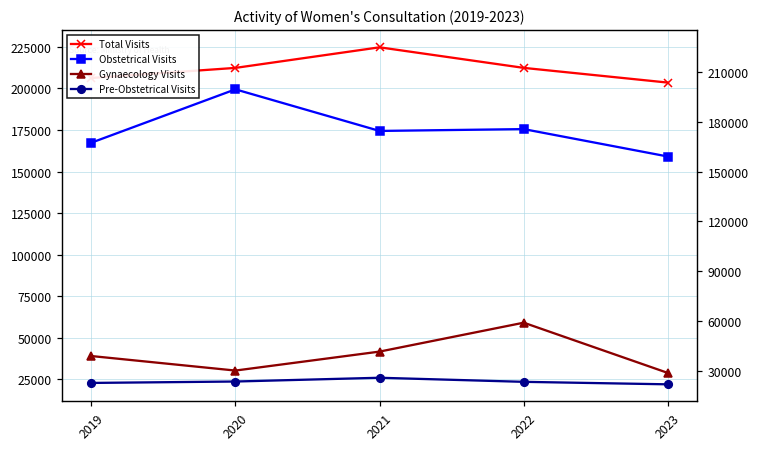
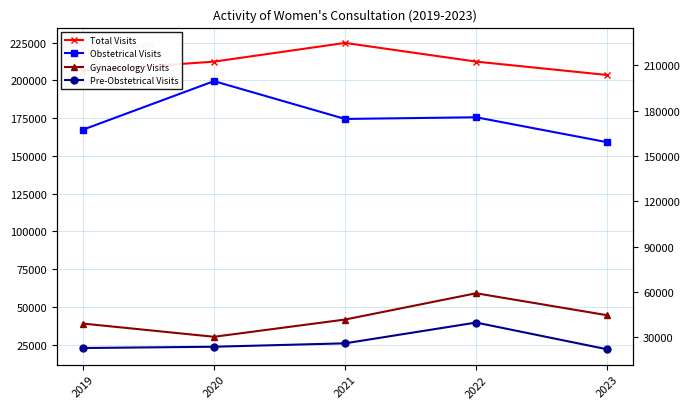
Pre-Obstetrical Visits, 2022: 23000 -> 40000
Gynaecology Visits, 2023: 29000 -> 44000
